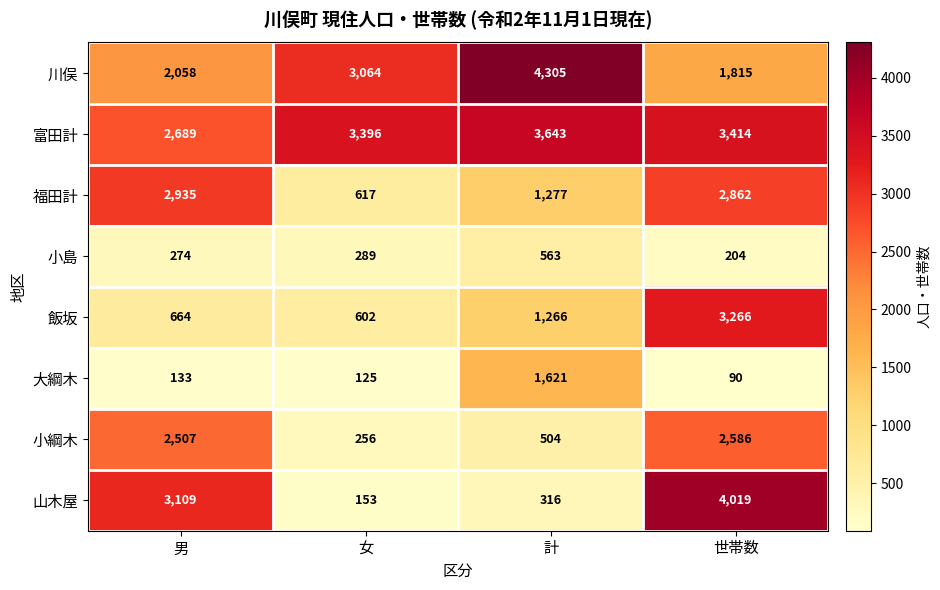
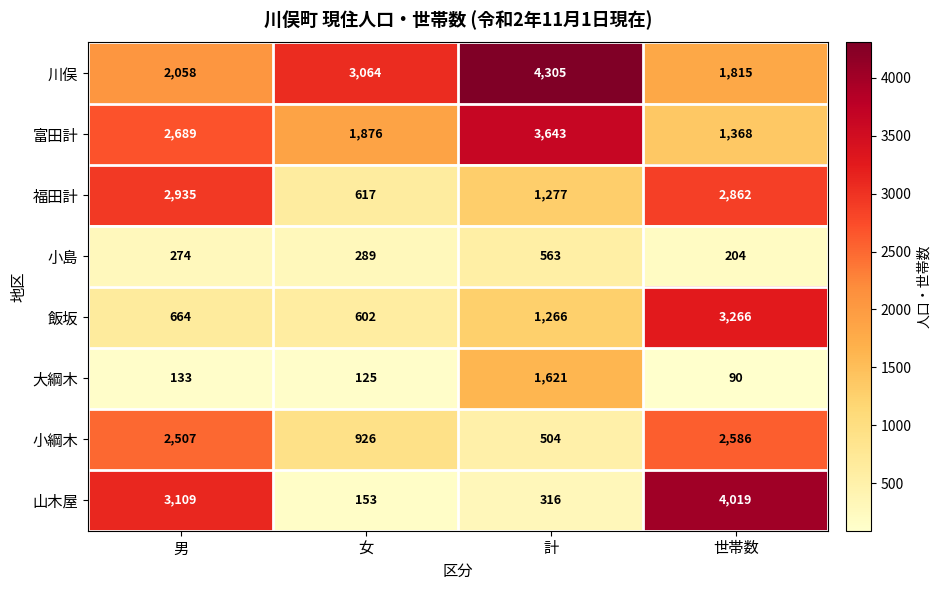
富田計, 女: 3,396 -> 1,876
富田計, 世帯数: 3,414 -> 1,368
小綱木, 女: 256 -> 926
